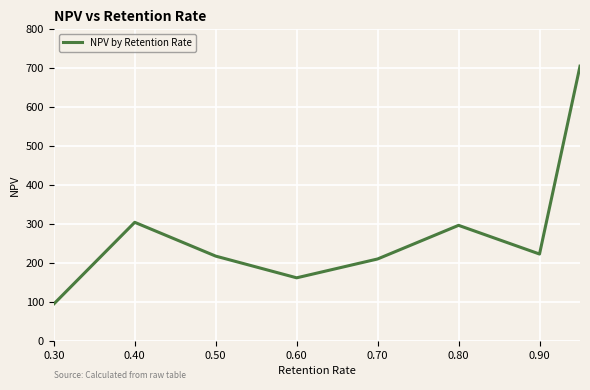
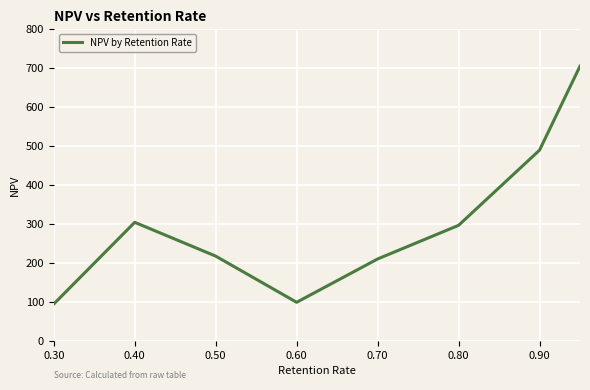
0.60: 160 -> 100
0.90: 220 -> 490
